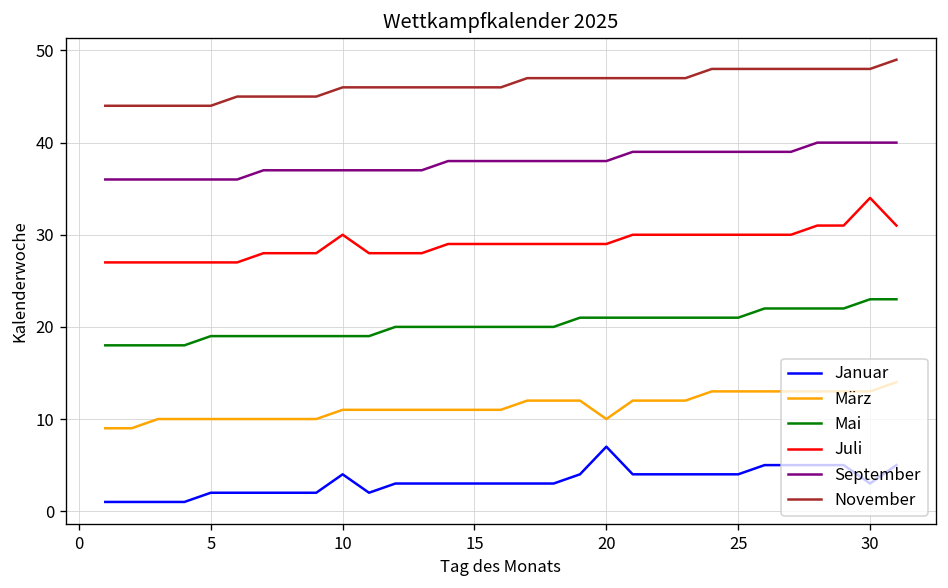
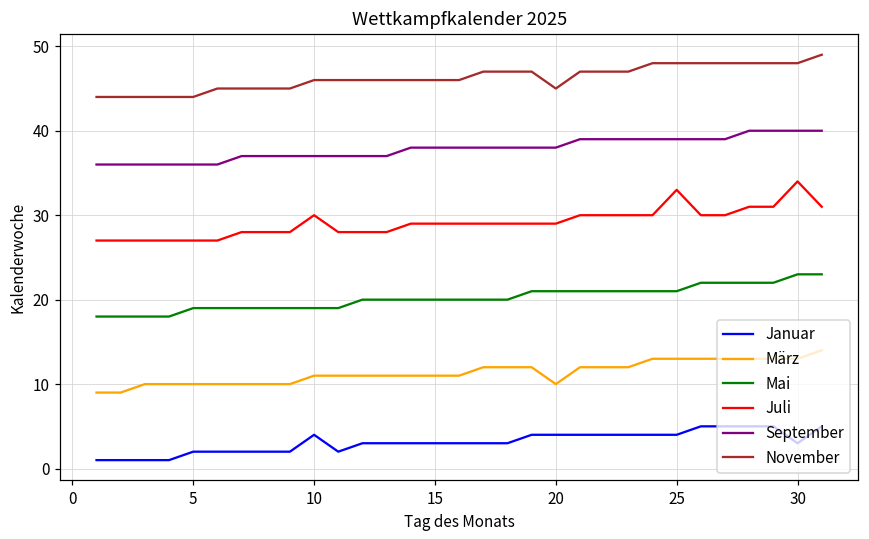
Januar, 20: 7 -> 4
November, 20: 47 -> 45
Juli, 25: 30 -> 33
